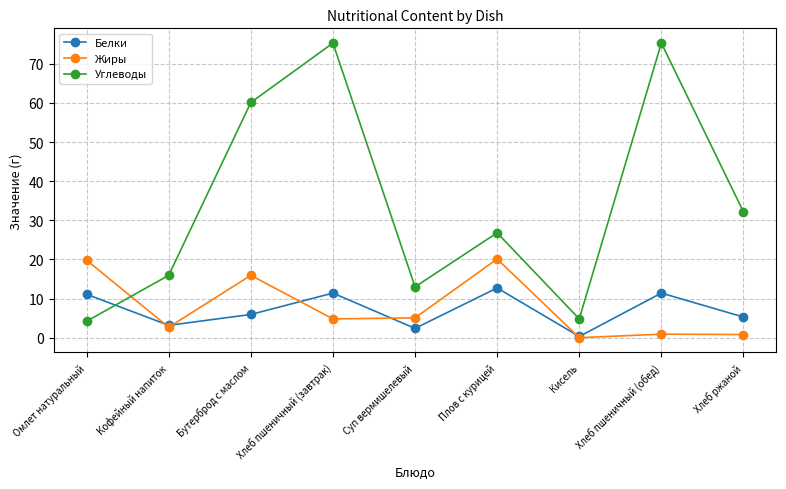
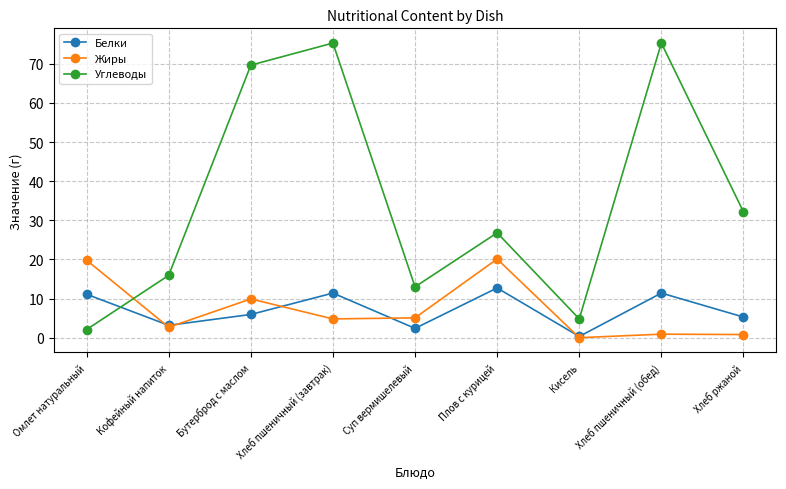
Углеводы, Омлет натуральный: 4 -> 2
Жиры, Бутерброд с маслом: 16 -> 10
Углеводы, Бутерброд с маслом: 60 -> 70
